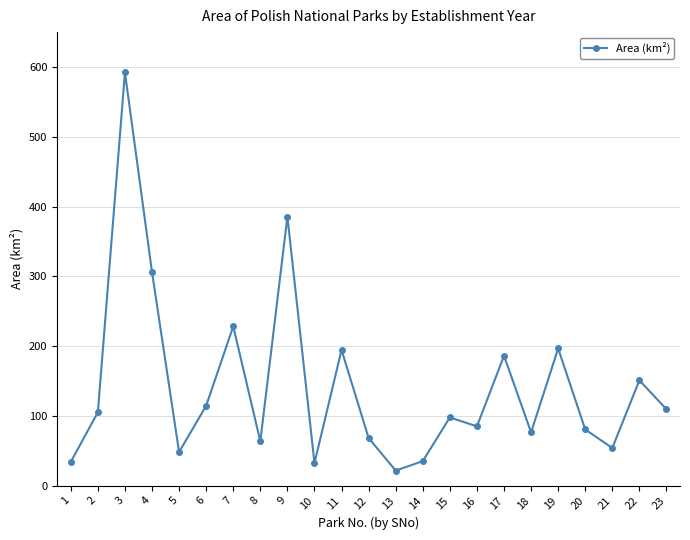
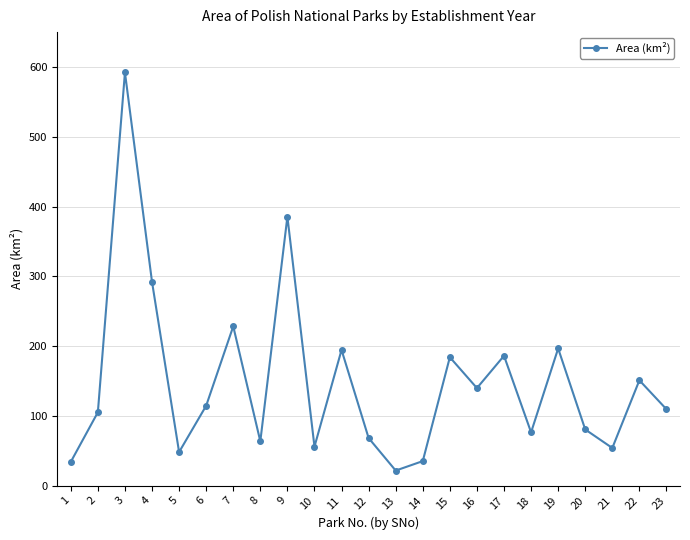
4: 310 -> 290
10: 30 -> 60
15: 100 -> 180
16: 80 -> 140
